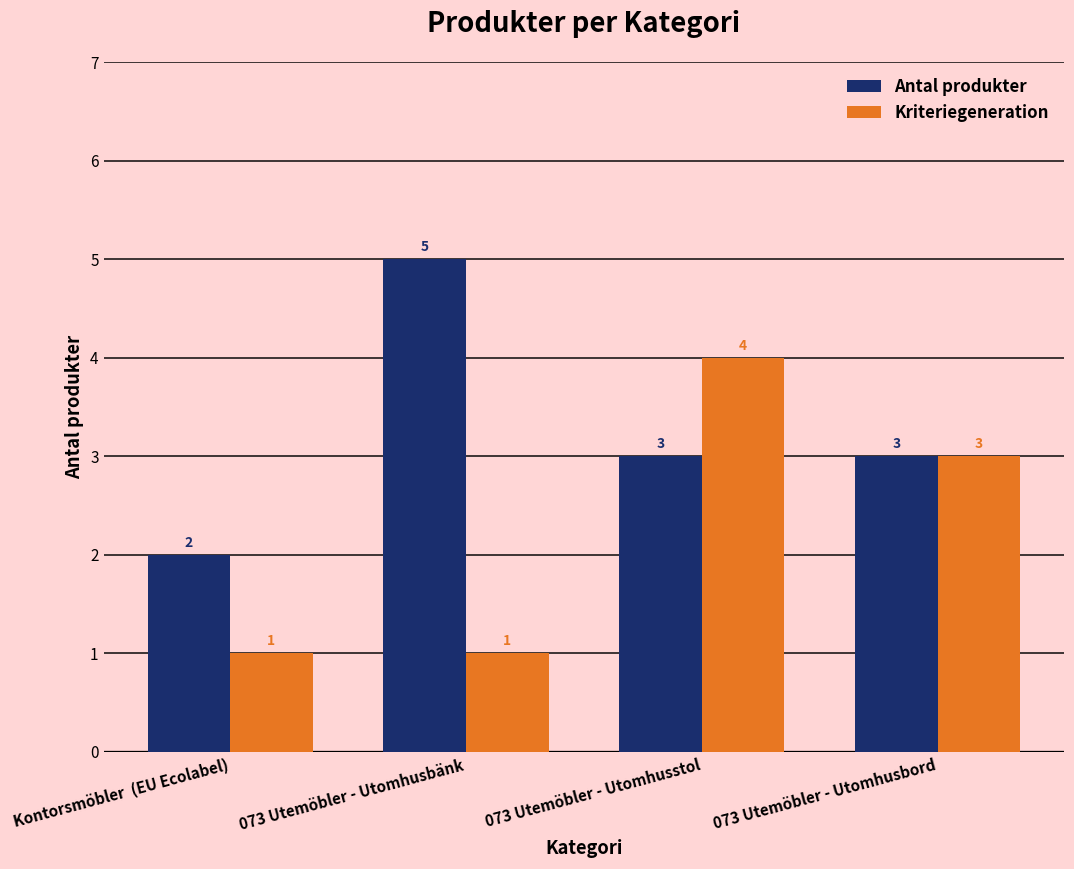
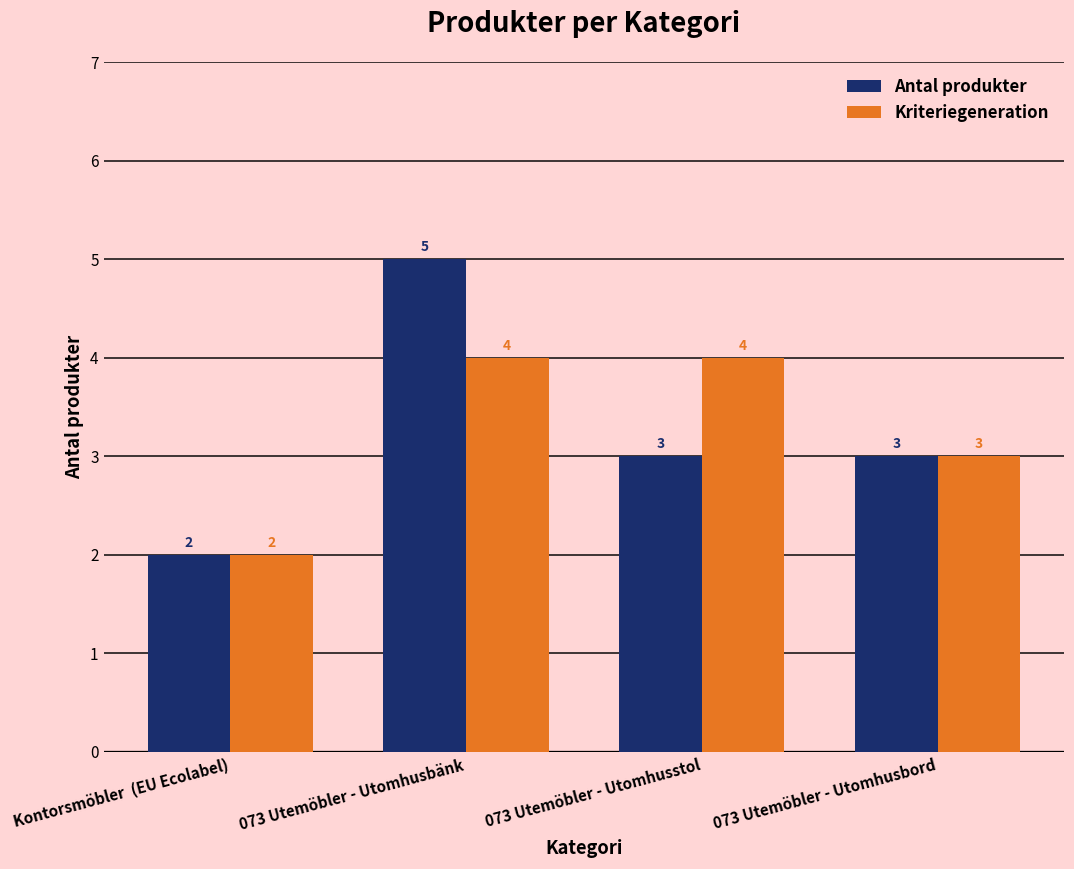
Kriteriegeneration, Kontorsmöbler (EU Ecolabel): 1 -> 2
Kriteriegeneration, 073 Utemöbler - Utomhusbänk: 1 -> 4
